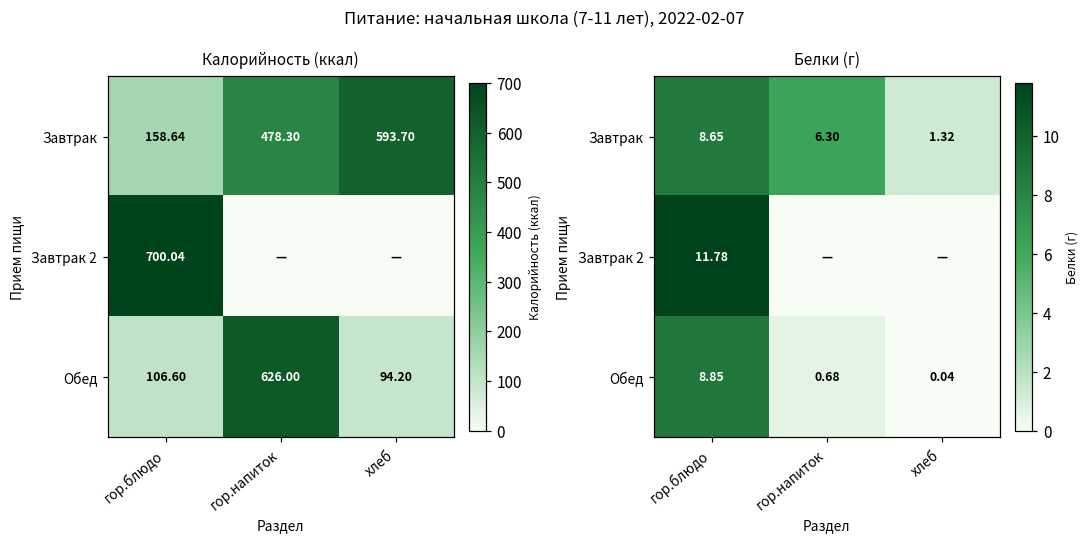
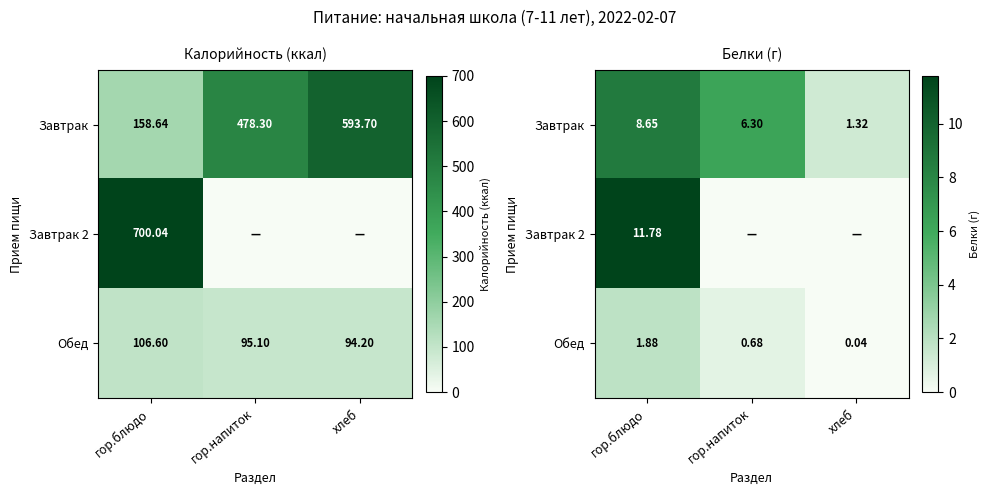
Калорийность (ккал), Обед, гор.напиток: 626.00 -> 95.10
Белки (г), Обед, гор.блюдо: 8.85 -> 1.88
